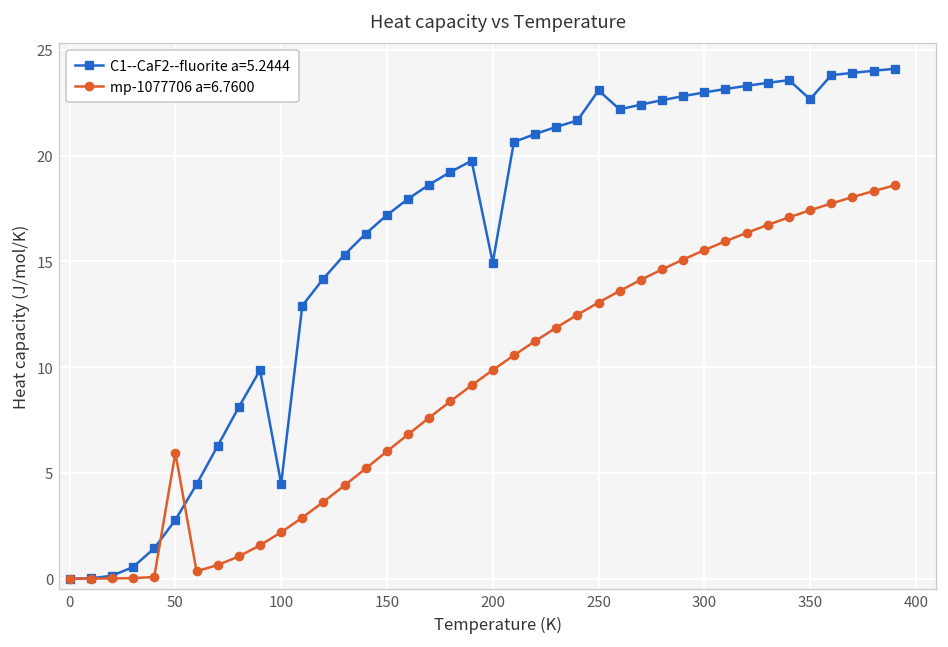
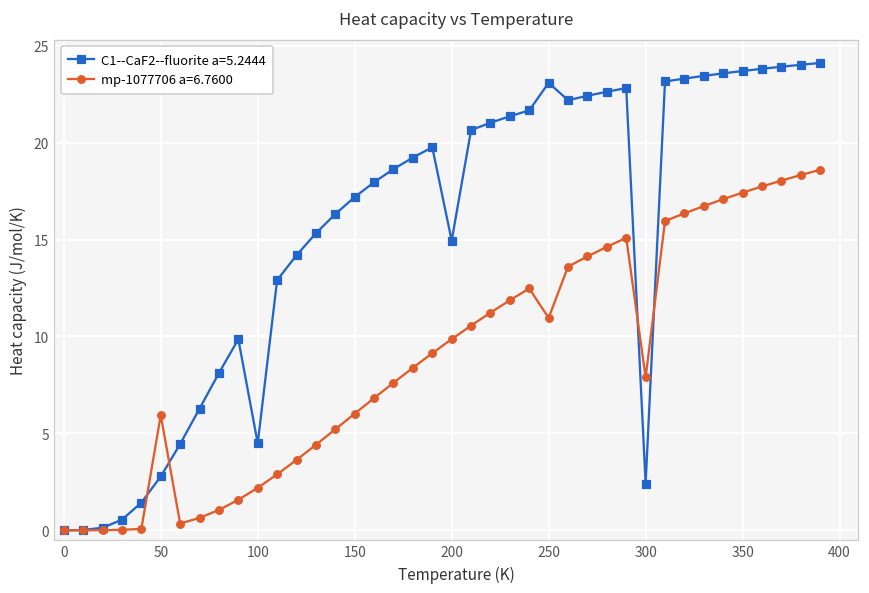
mp-1077706 a=6.7600, 250: 13.1 -> 11.0
C1--CaF2--fluorite a=5.2444, 300: 23.0 -> 2.4
mp-1077706 a=6.7600, 300: 15.5 -> 7.9
C1--CaF2--fluorite a=5.2444, 350: 22.7 -> 23.7
